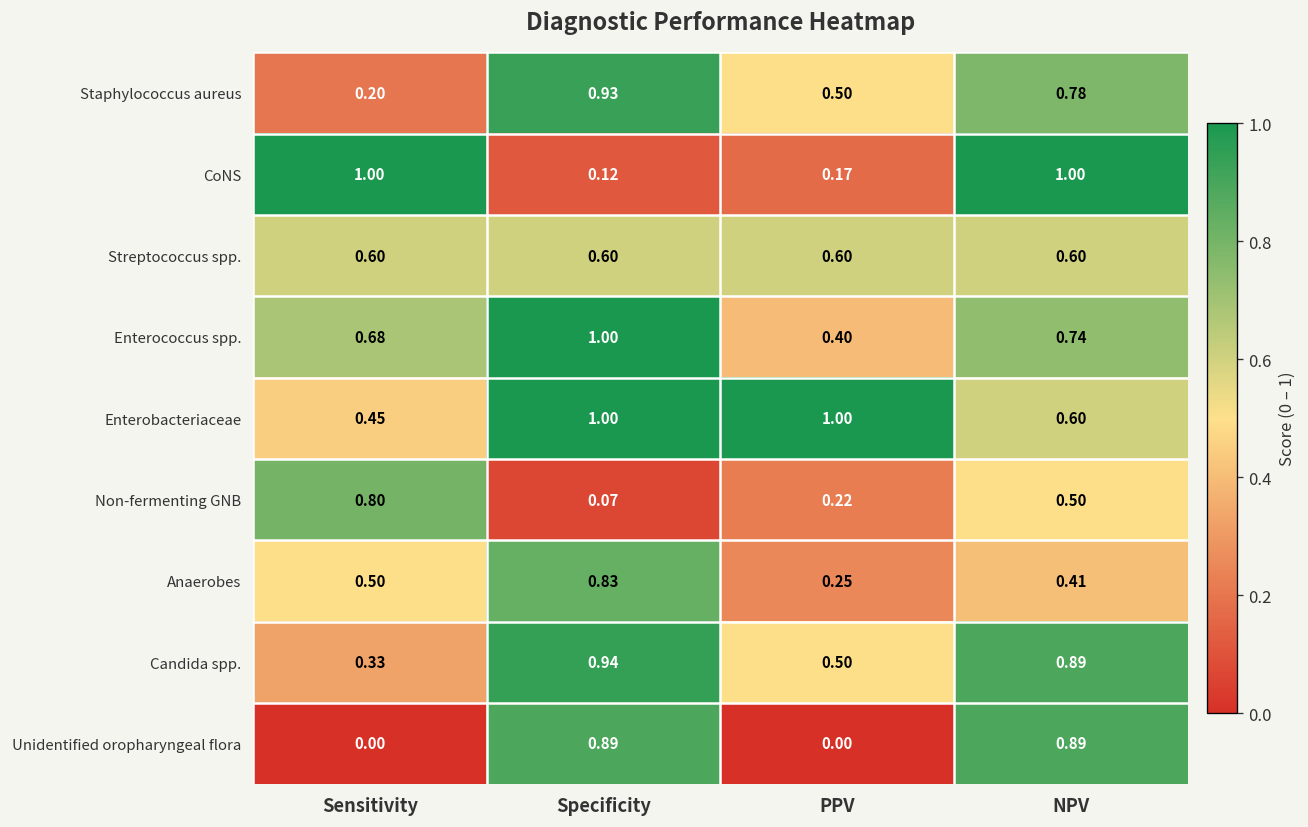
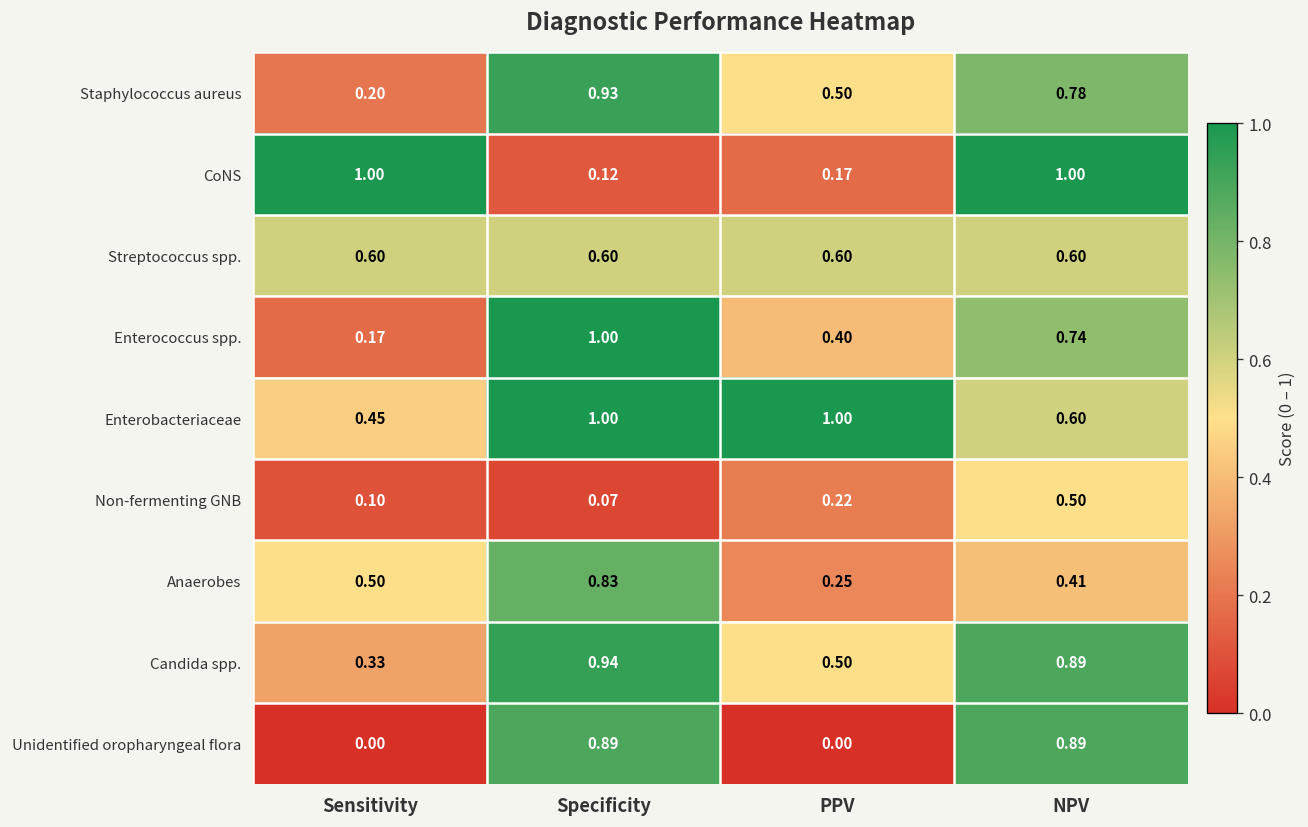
Enterococcus spp., Sensitivity: 0.68 -> 0.17
Non-fermenting GNB, Sensitivity: 0.80 -> 0.10
